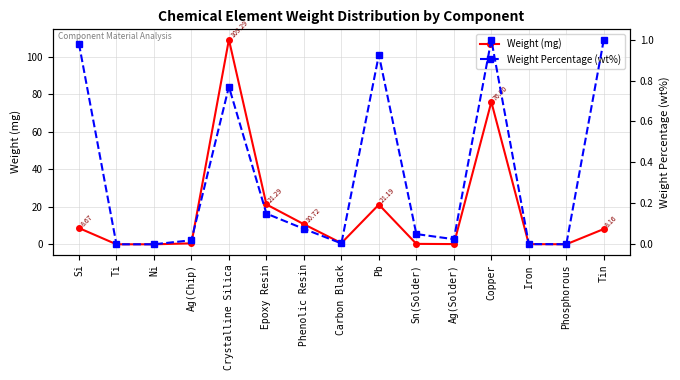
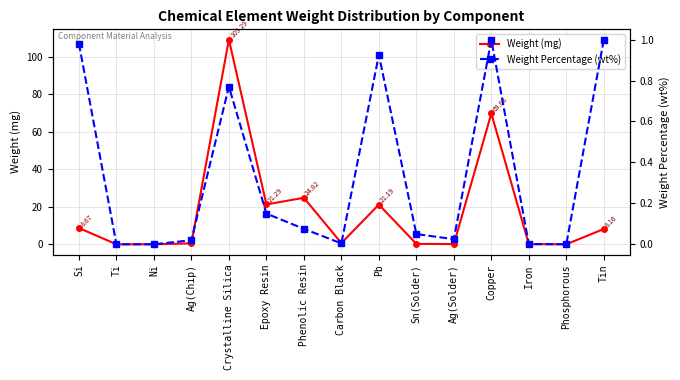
Weight (mg), Phenolic Resin: 10.72 -> 24.82
Weight (mg), Copper: 76.00 -> 69.83
